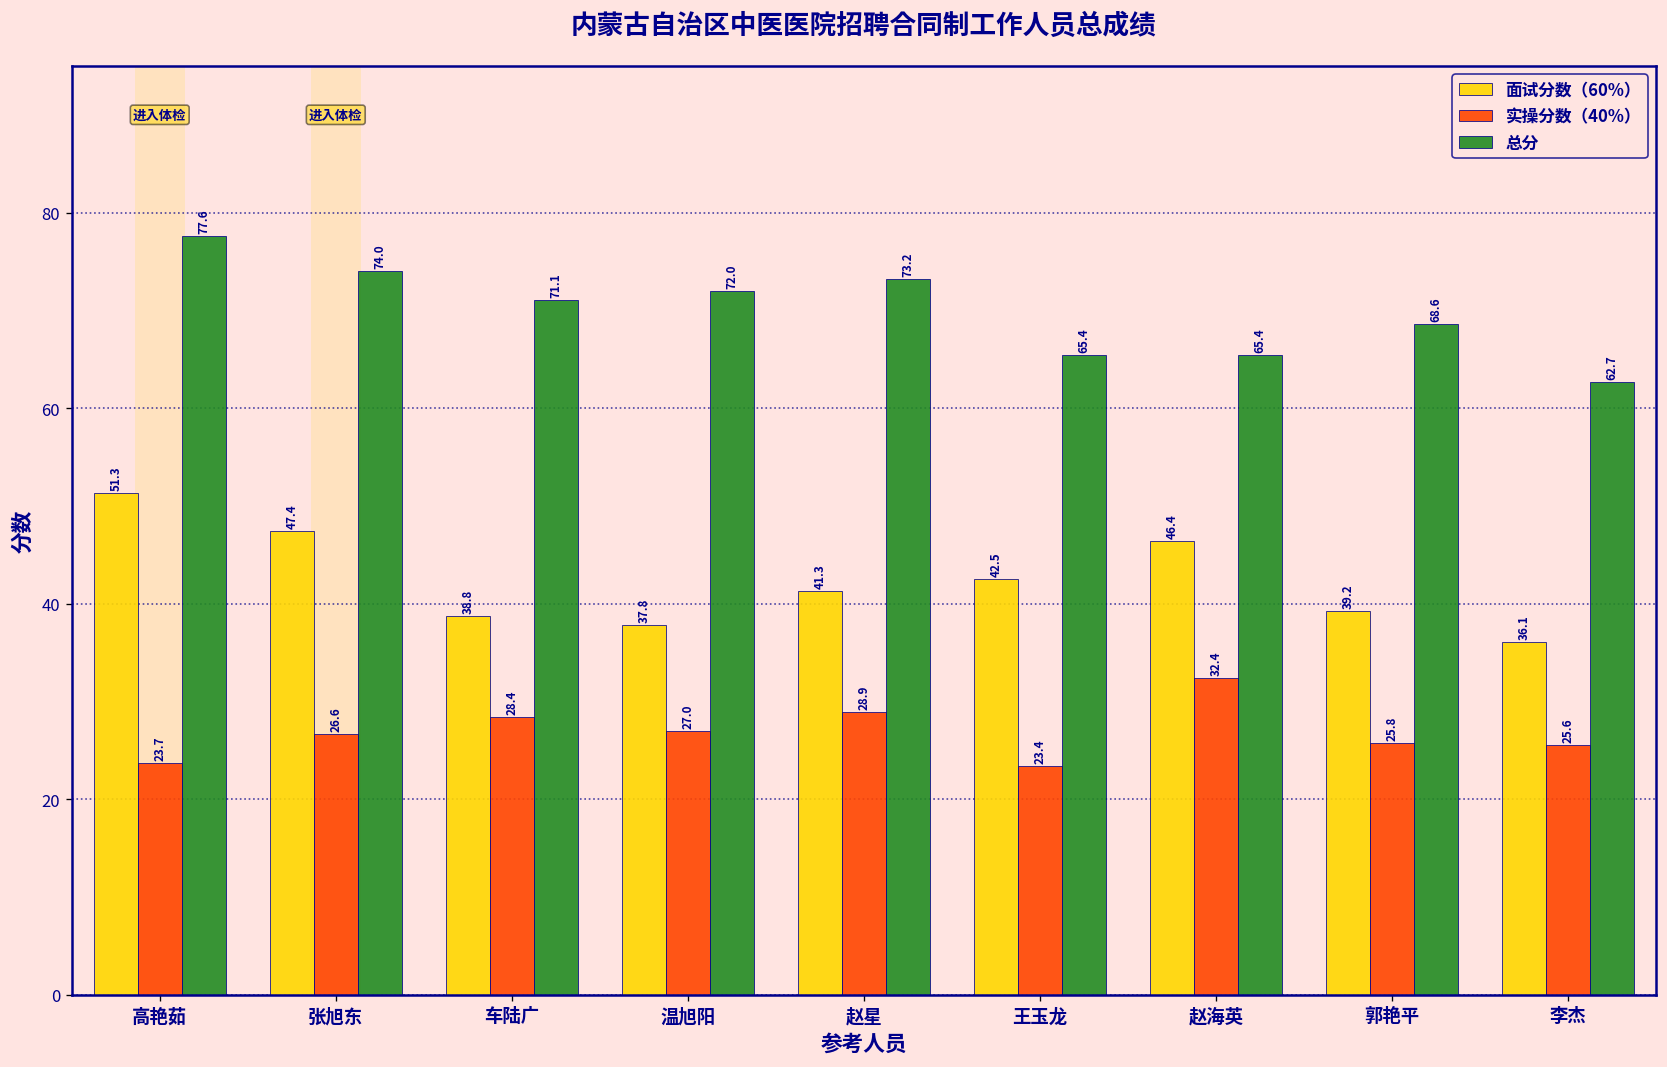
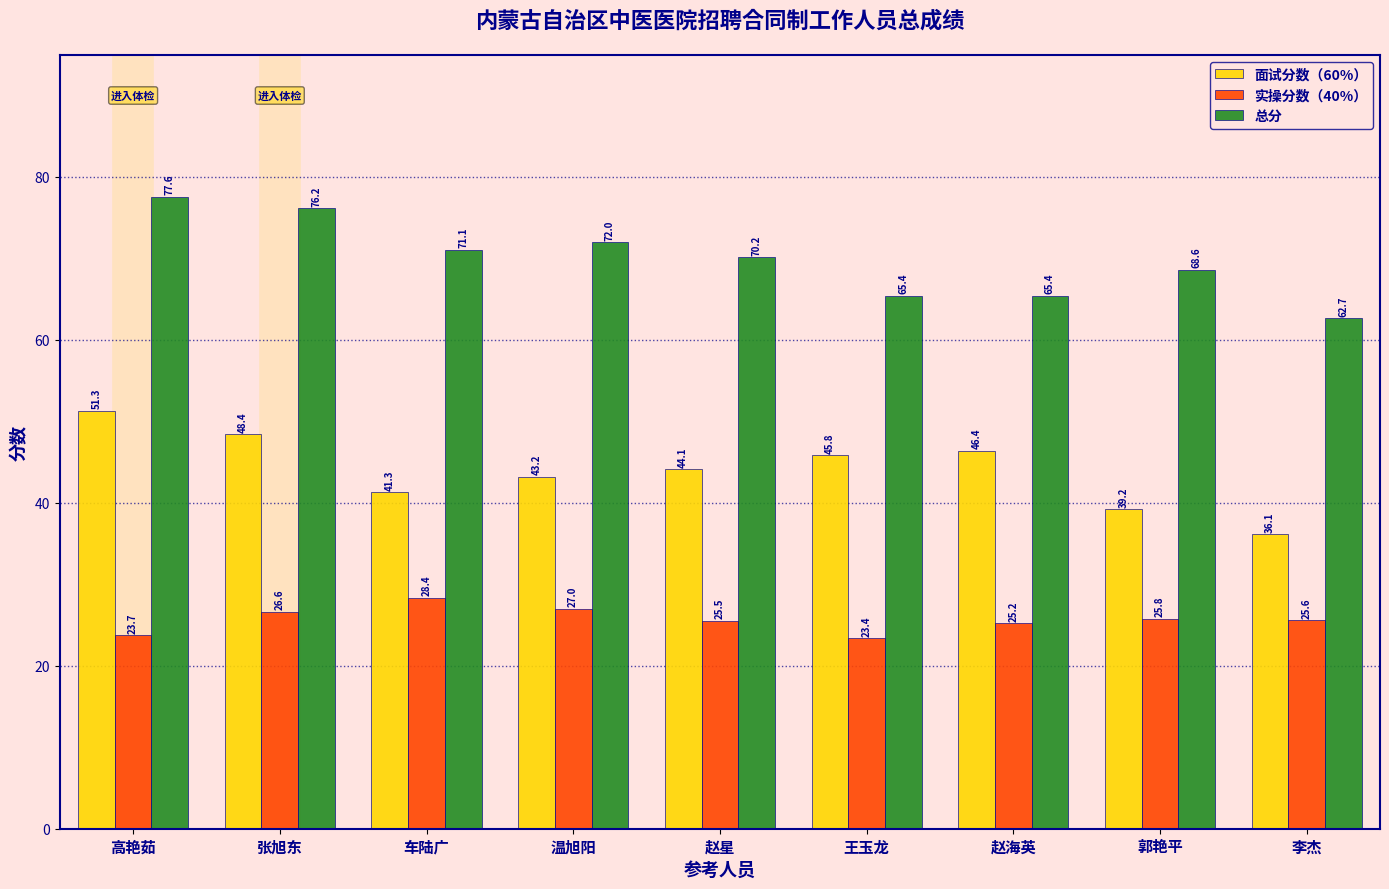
面试分数（60%）, 张旭东: 47.4 -> 48.4
总分, 张旭东: 74.0 -> 76.2
面试分数（60%）, 车陆广: 38.8 -> 41.3
面试分数（60%）, 温旭阳: 37.8 -> 43.2
面试分数（60%）, 赵星: 41.3 -> 44.1
实操分数（40%）, 赵星: 28.9 -> 25.5
总分, 赵星: 73.2 -> 70.2
面试分数（60%）, 王玉龙: 42.5 -> 45.8
实操分数（40%）, 赵海英: 32.4 -> 25.2
